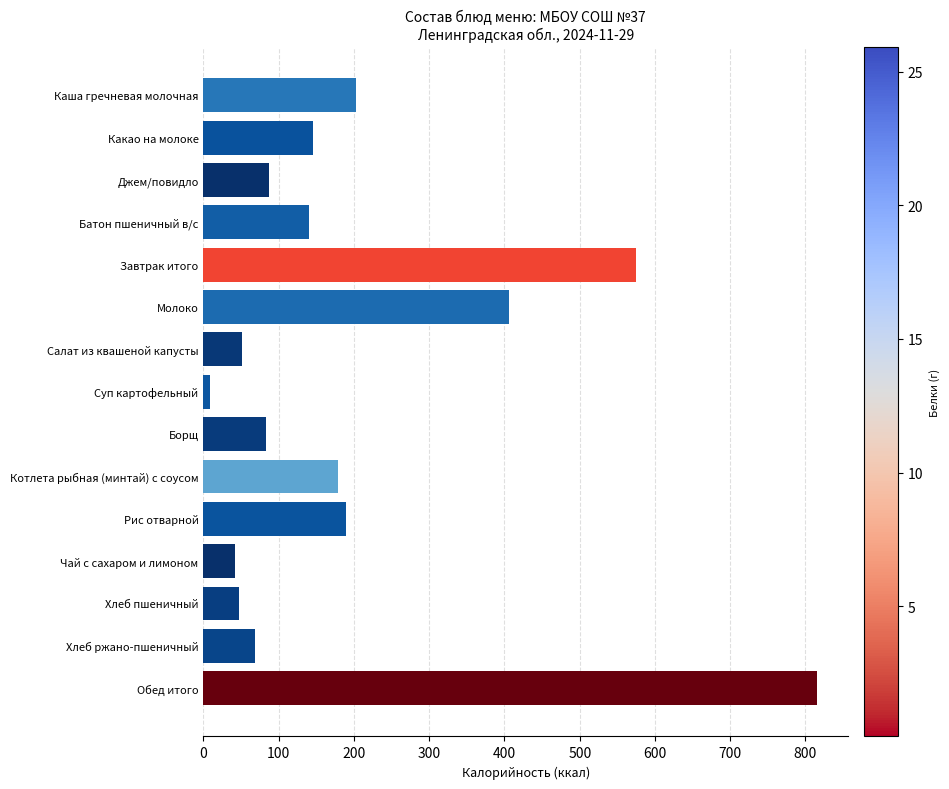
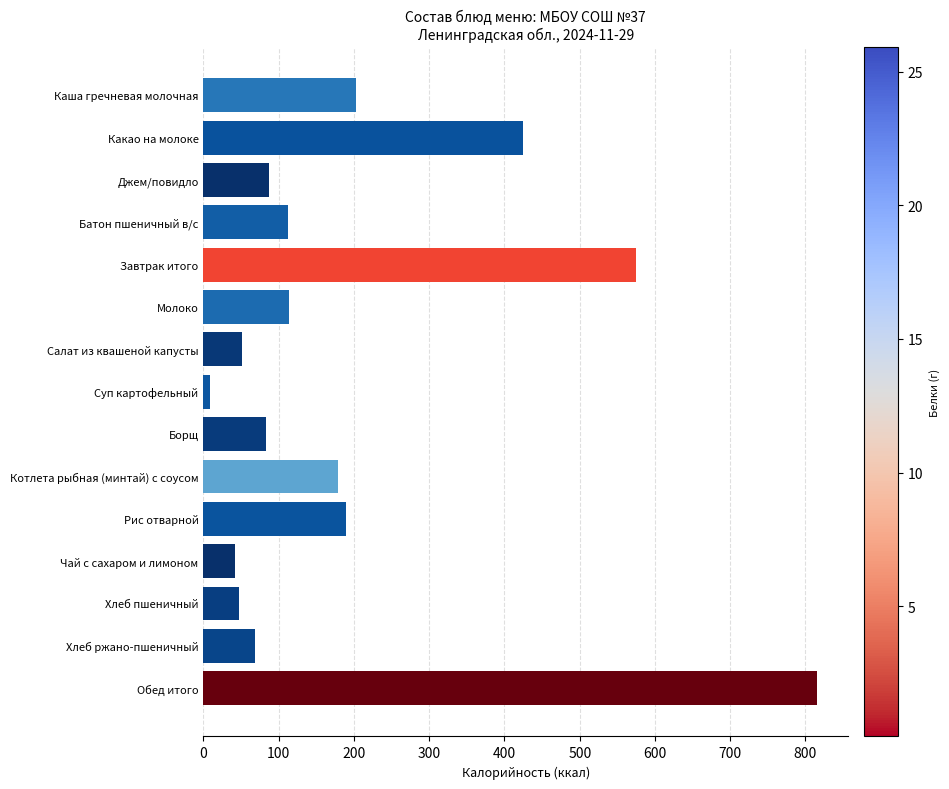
Какао на молоке: 150 -> 420
Батон пшеничный в/с: 140 -> 110
Молоко: 410 -> 110
